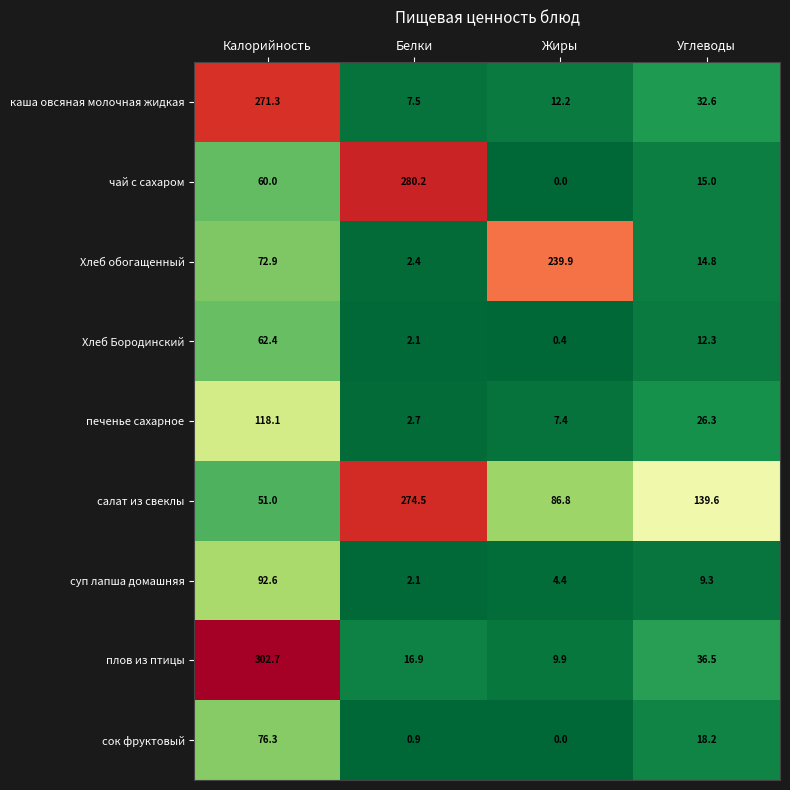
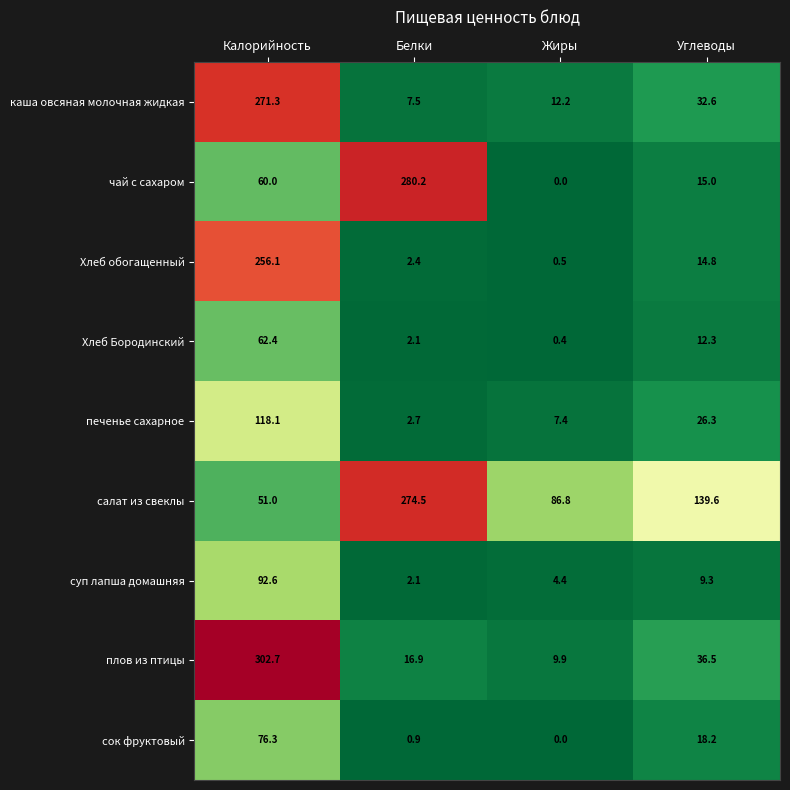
Хлеб обогащенный, Калорийность: 72.9 -> 256.1
Хлеб обогащенный, Жиры: 239.9 -> 0.5
